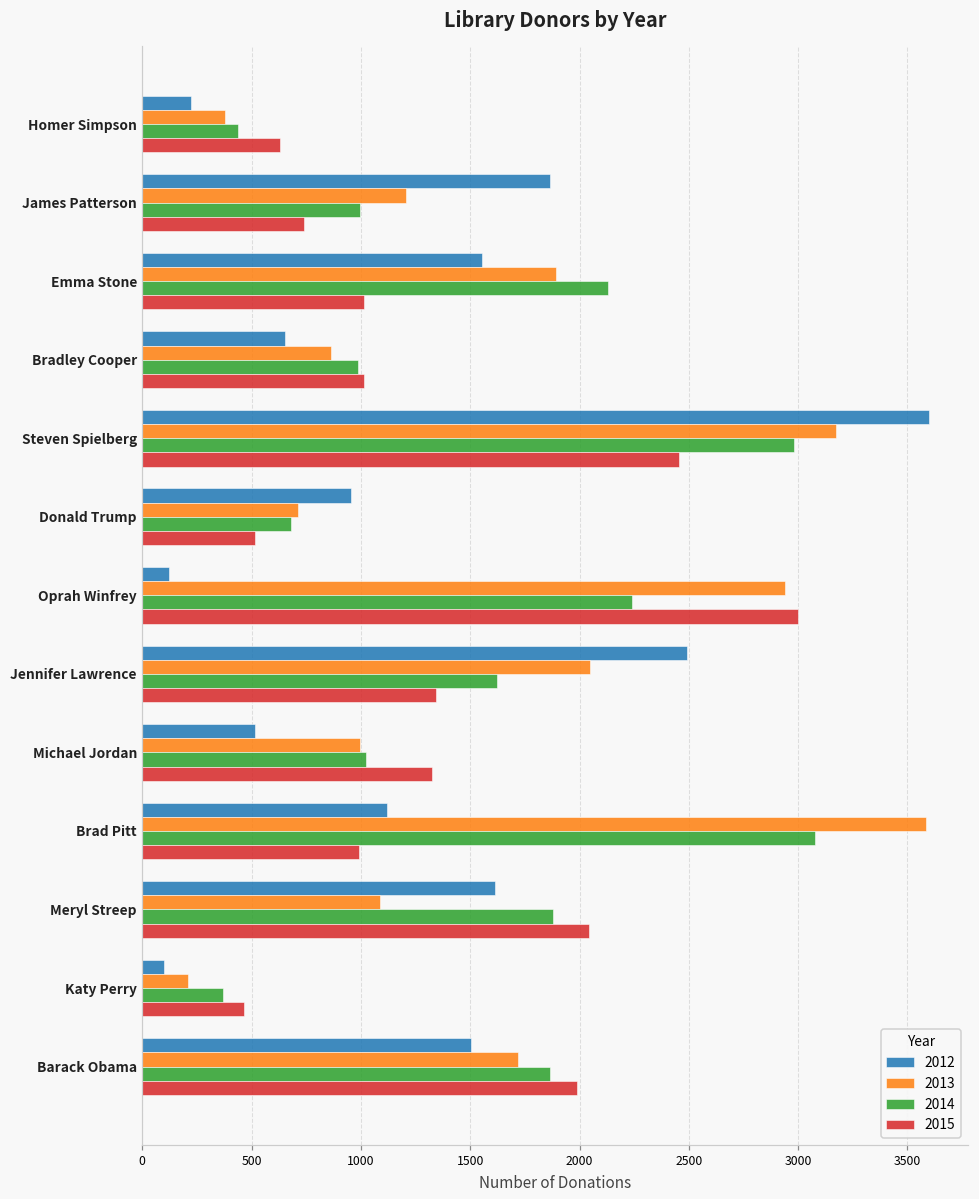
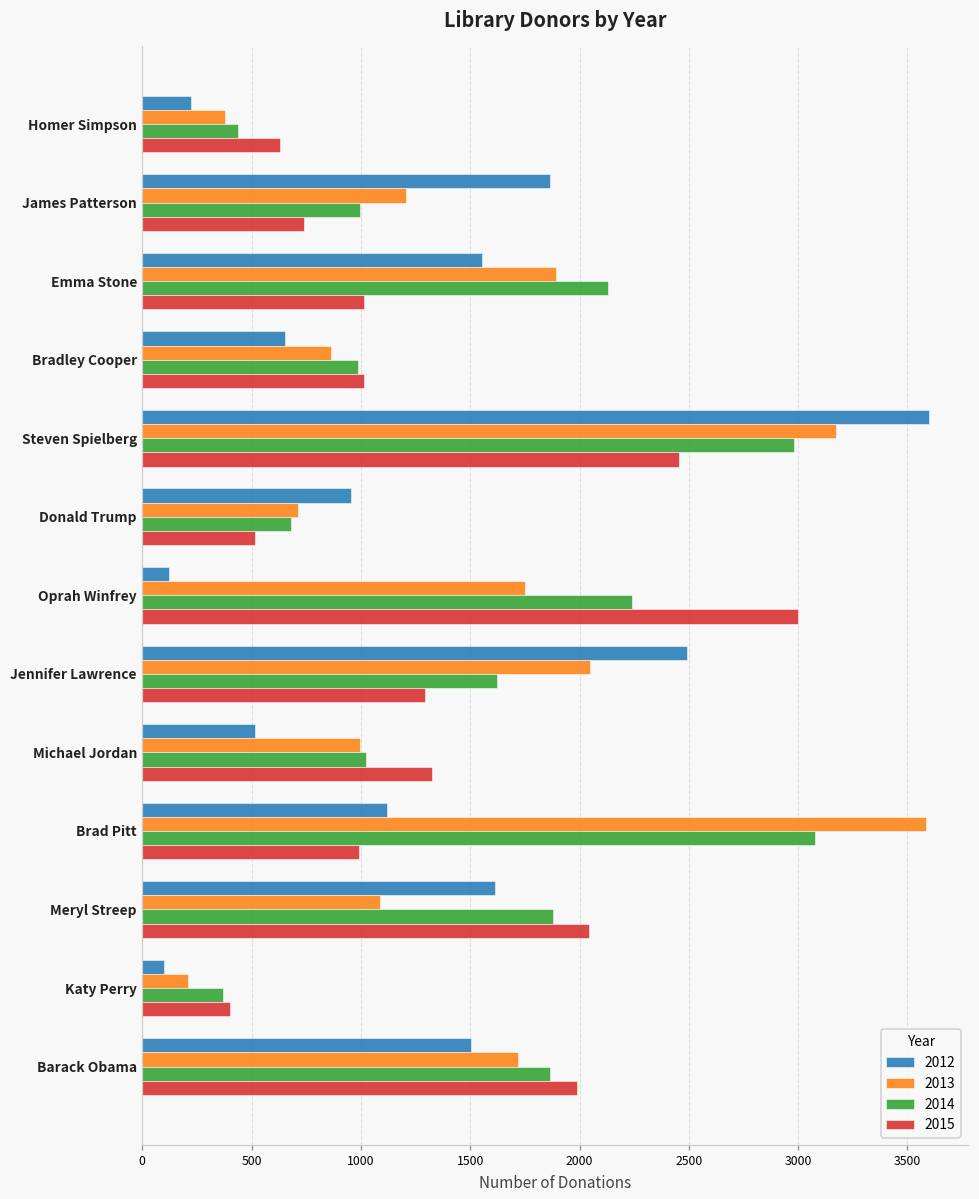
2013, Oprah Winfrey: 2940 -> 1750
2015, Jennifer Lawrence: 1350 -> 1290
2015, Katy Perry: 470 -> 400
